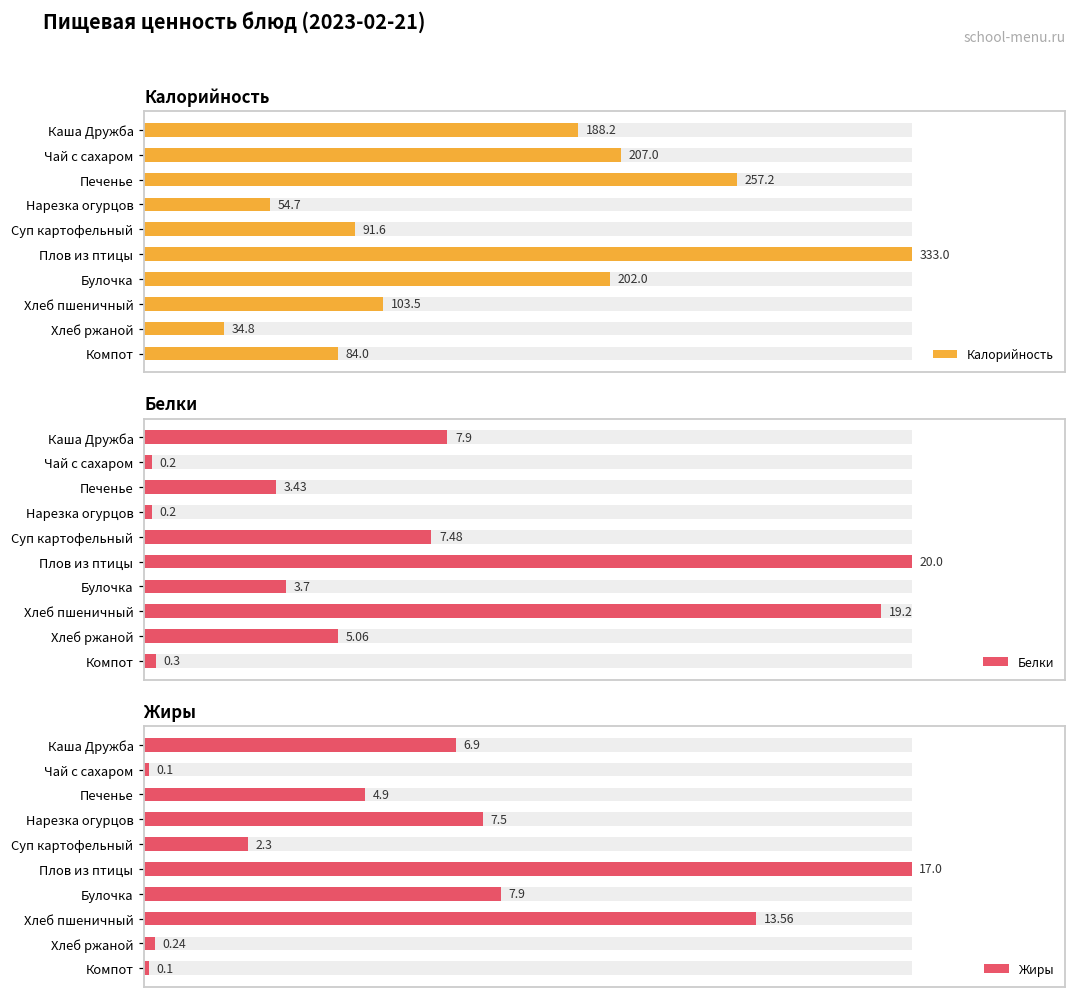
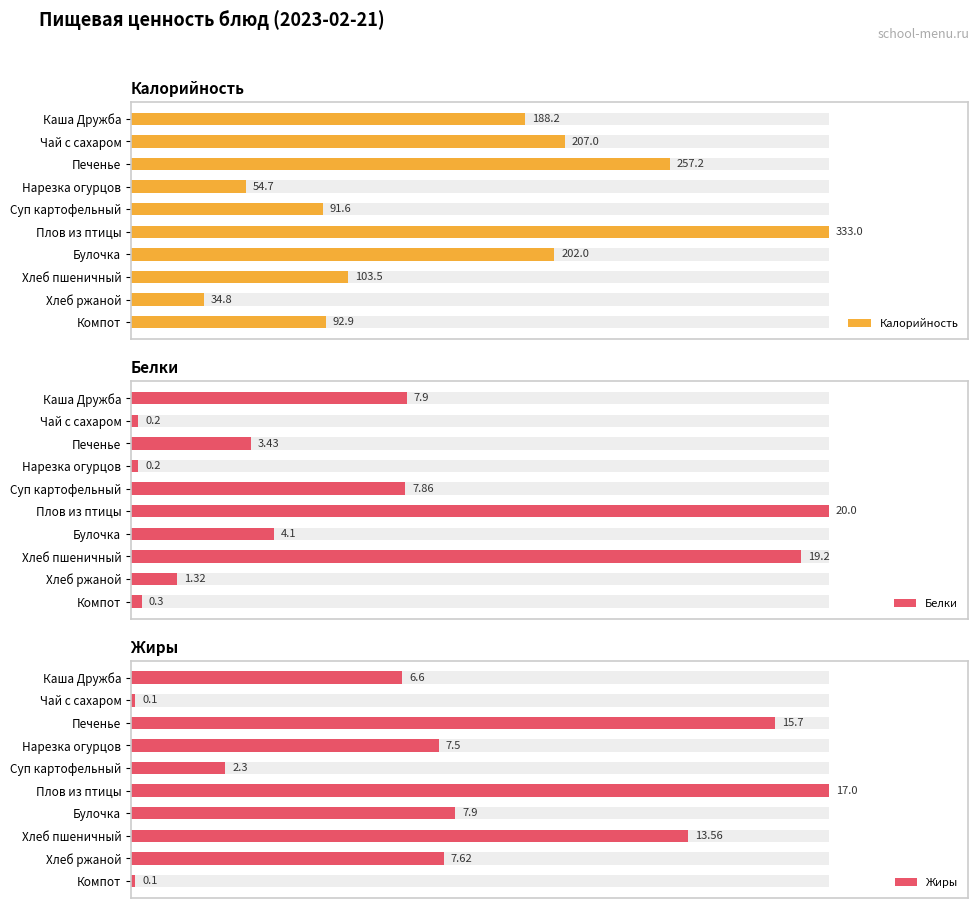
Калорийность, Калорийность, Компот: 84.0 -> 92.9
Белки, Белки, Суп картофельный: 7.48 -> 7.86
Белки, Белки, Булочка: 3.7 -> 4.1
Белки, Белки, Хлеб ржаной: 5.06 -> 1.32
Жиры, Жиры, Каша Дружба: 6.9 -> 6.6
Жиры, Жиры, Печенье: 4.9 -> 15.7
Жиры, Жиры, Хлеб ржаной: 0.24 -> 7.62
